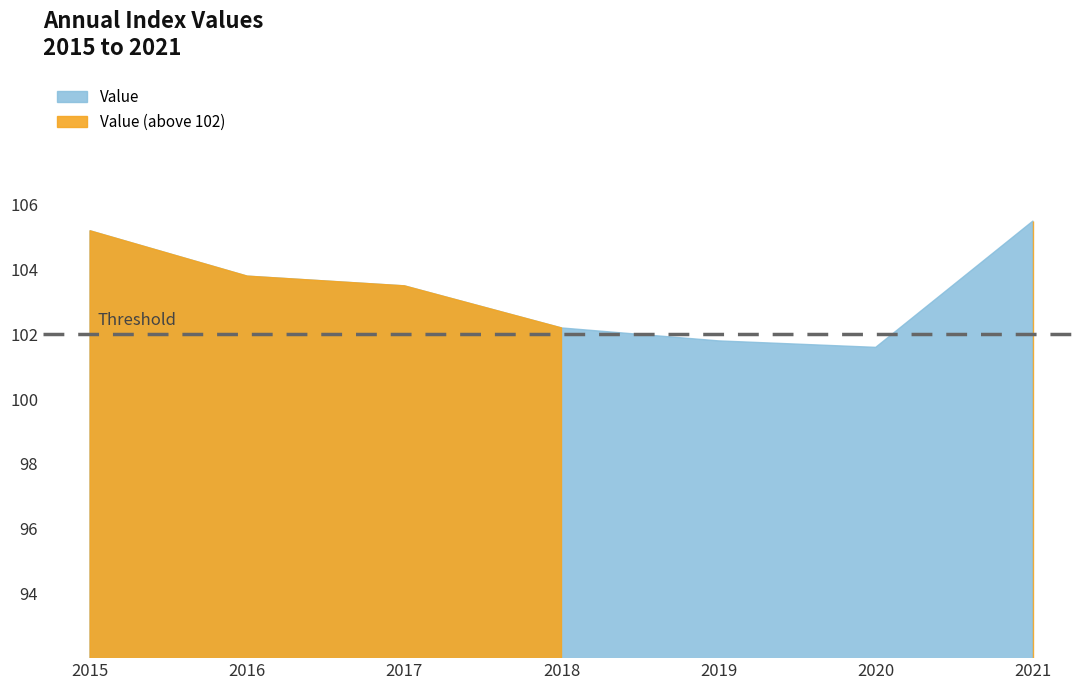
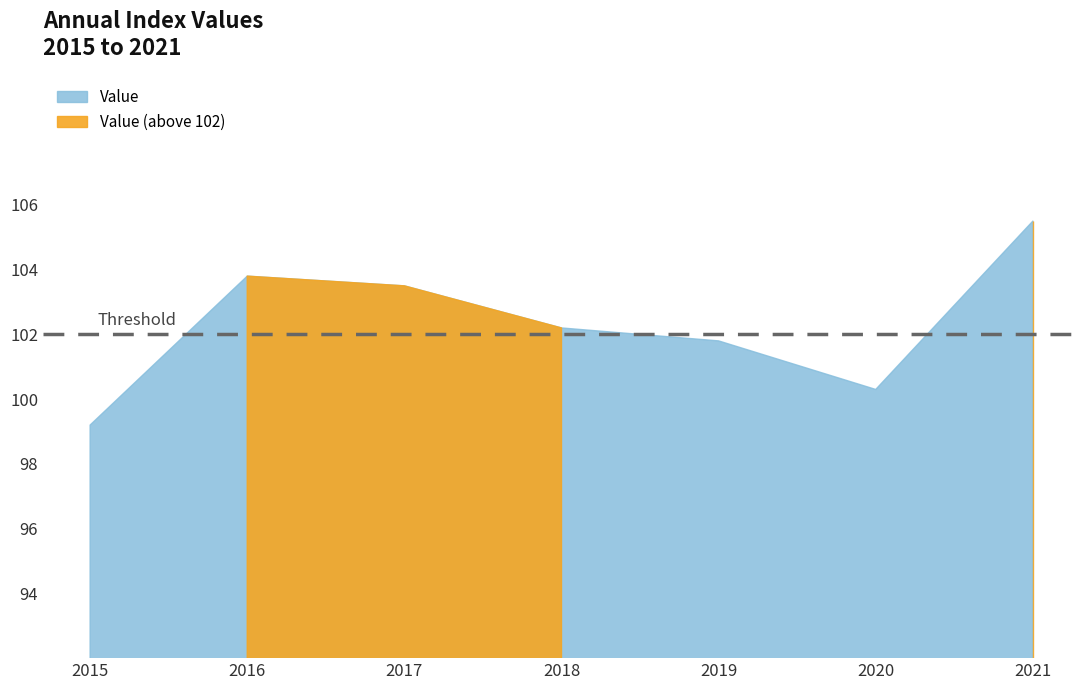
2015: 105.2 -> 99.2
2020: 101.6 -> 100.3
